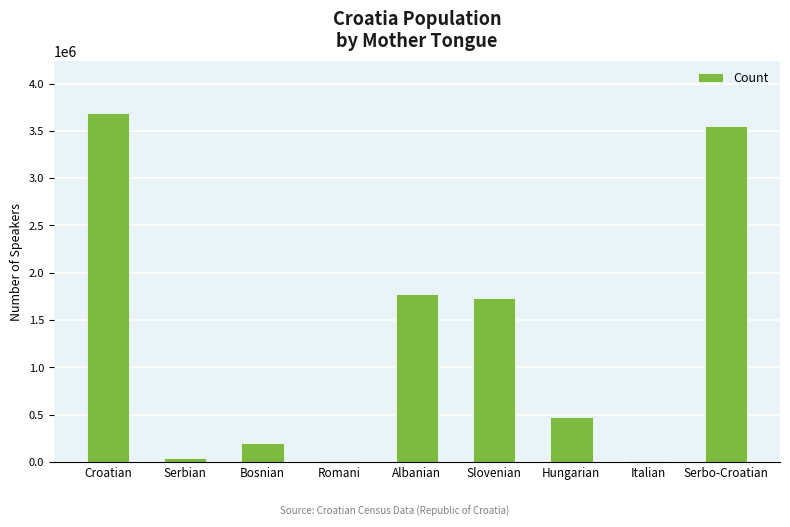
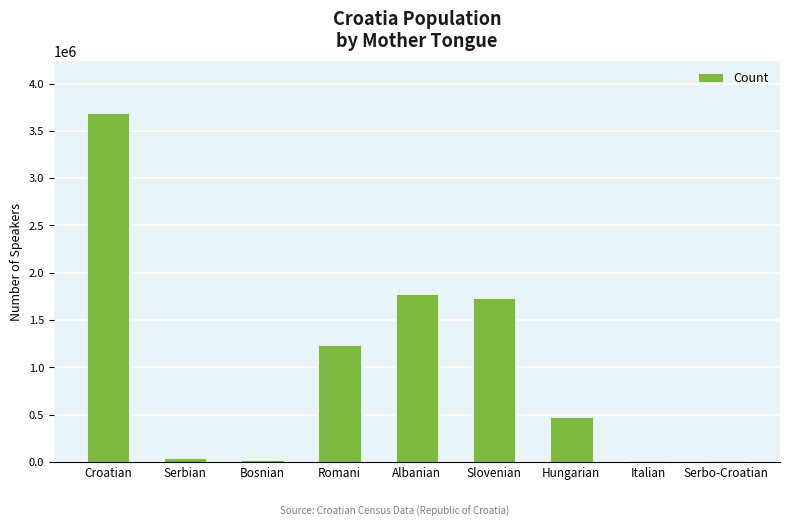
Bosnian: 200000 -> 0
Romani: 0 -> 1200000
Serbo-Croatian: 3600000 -> 0
